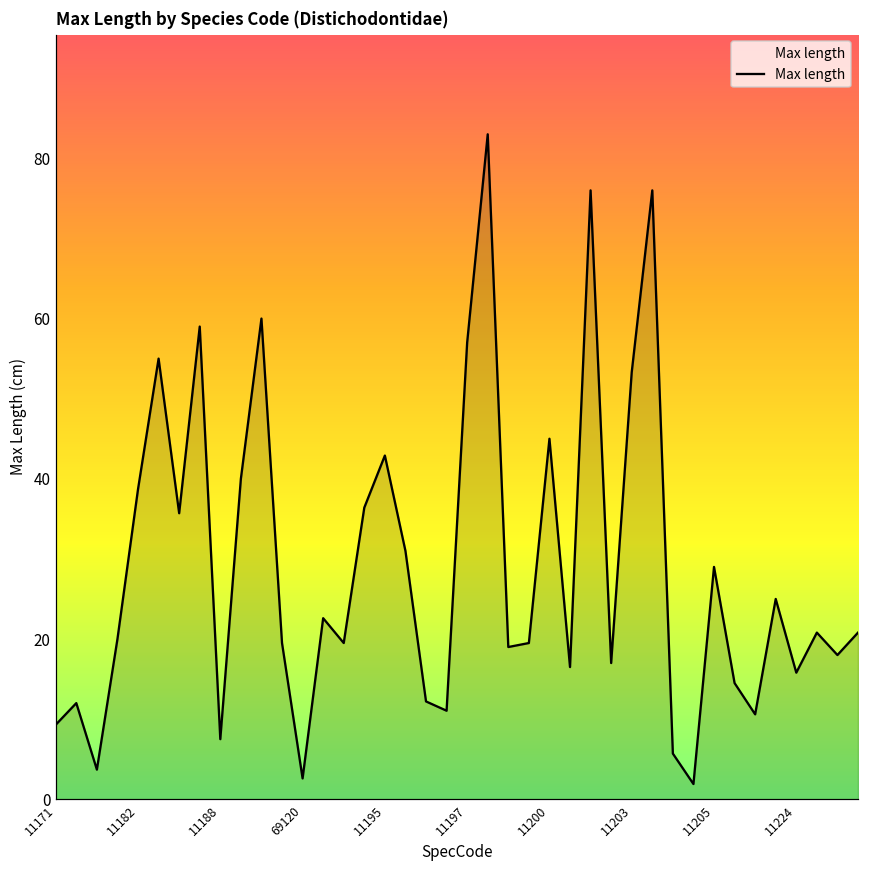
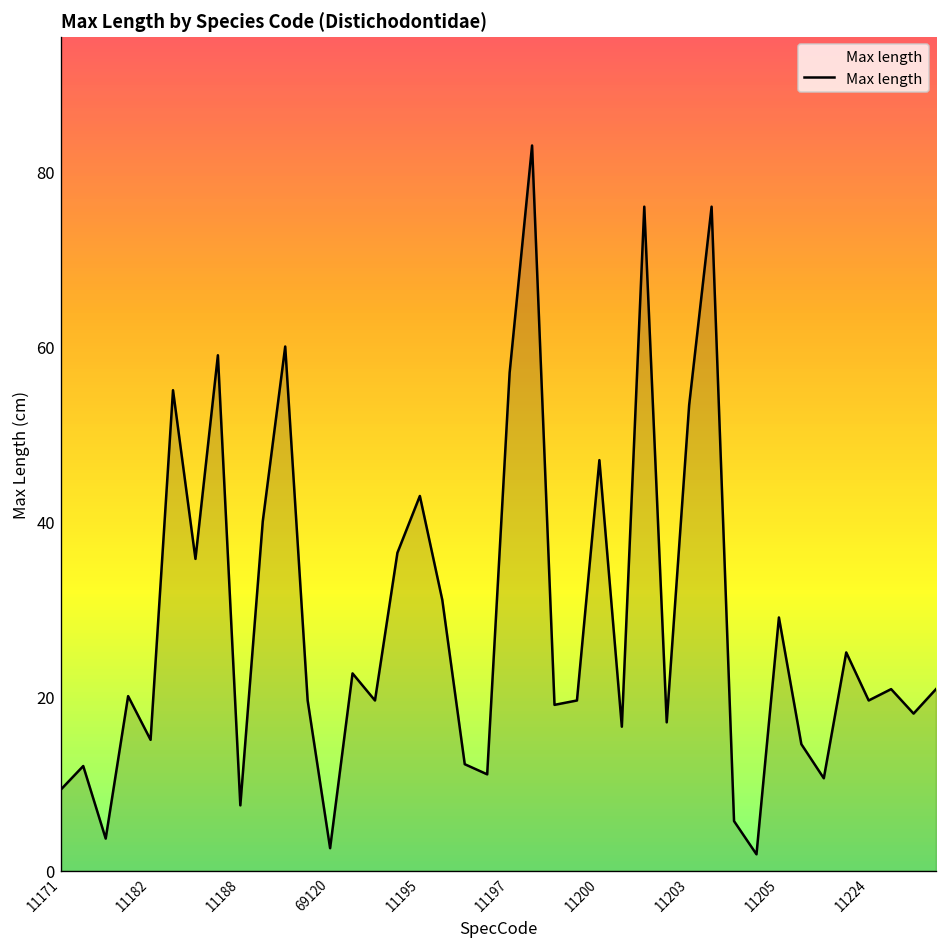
11182: 39 -> 15
11200: 45 -> 47
11224: 16 -> 20
